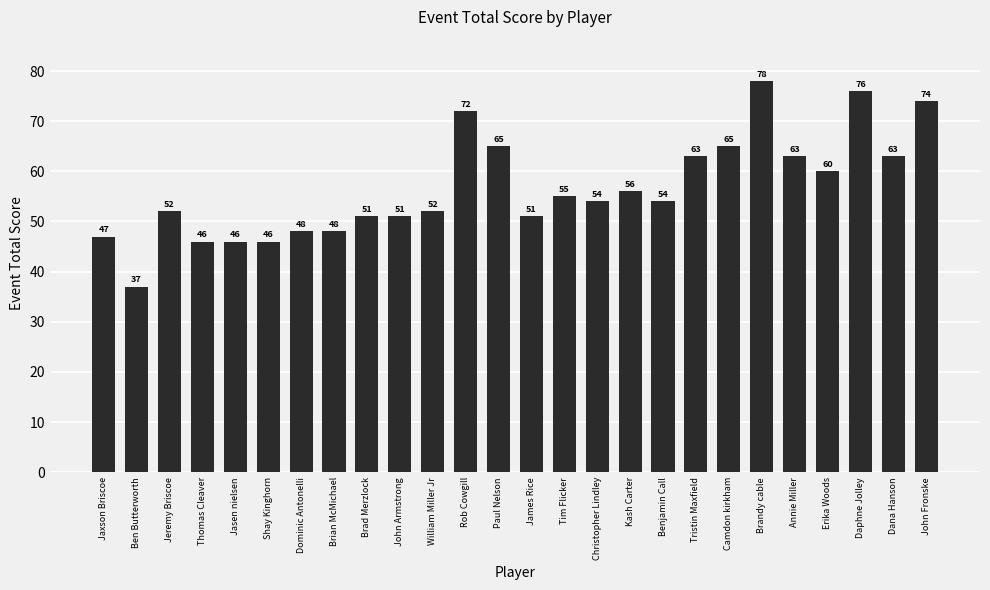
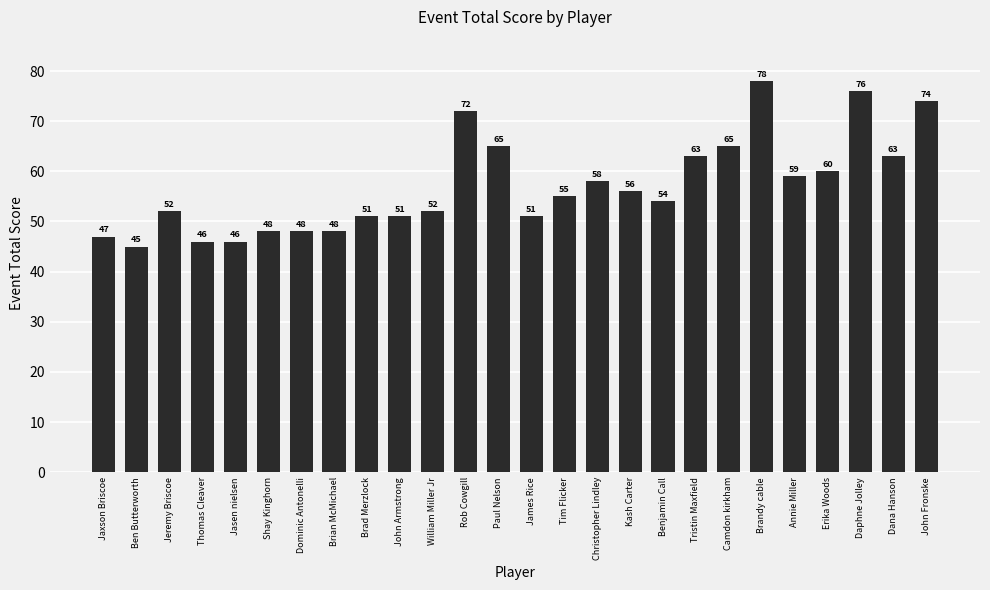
Ben Butterworth: 37 -> 45
Shay Kinghorn: 46 -> 48
Christopher Lindley: 54 -> 58
Annie Miller: 63 -> 59
